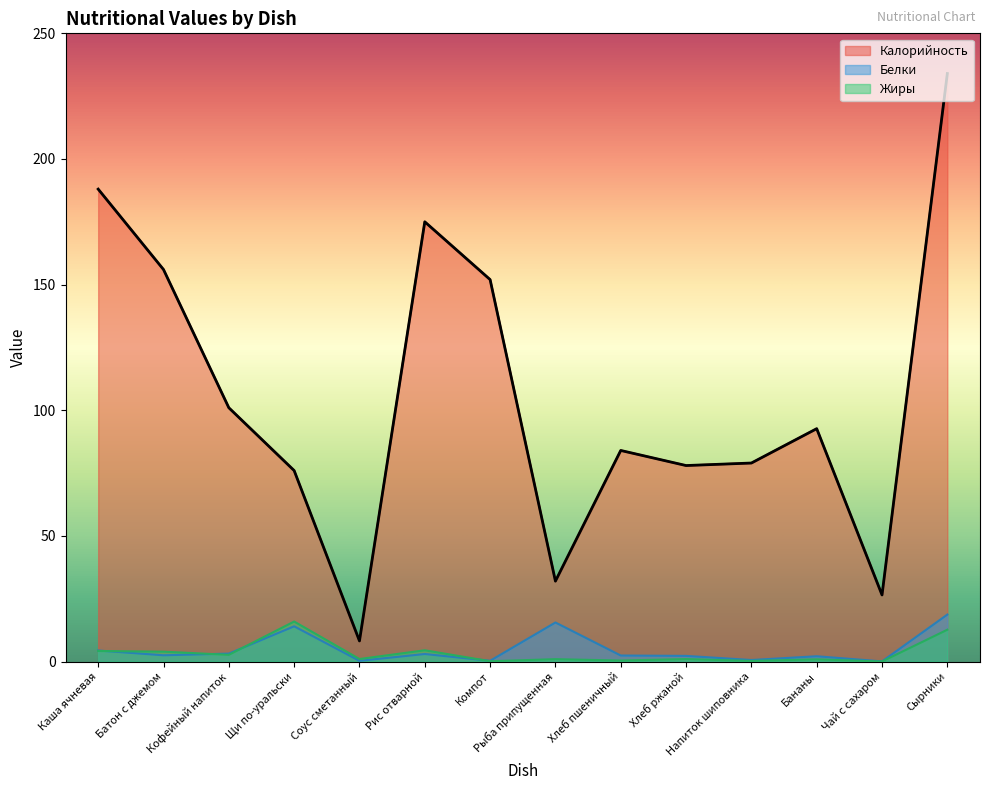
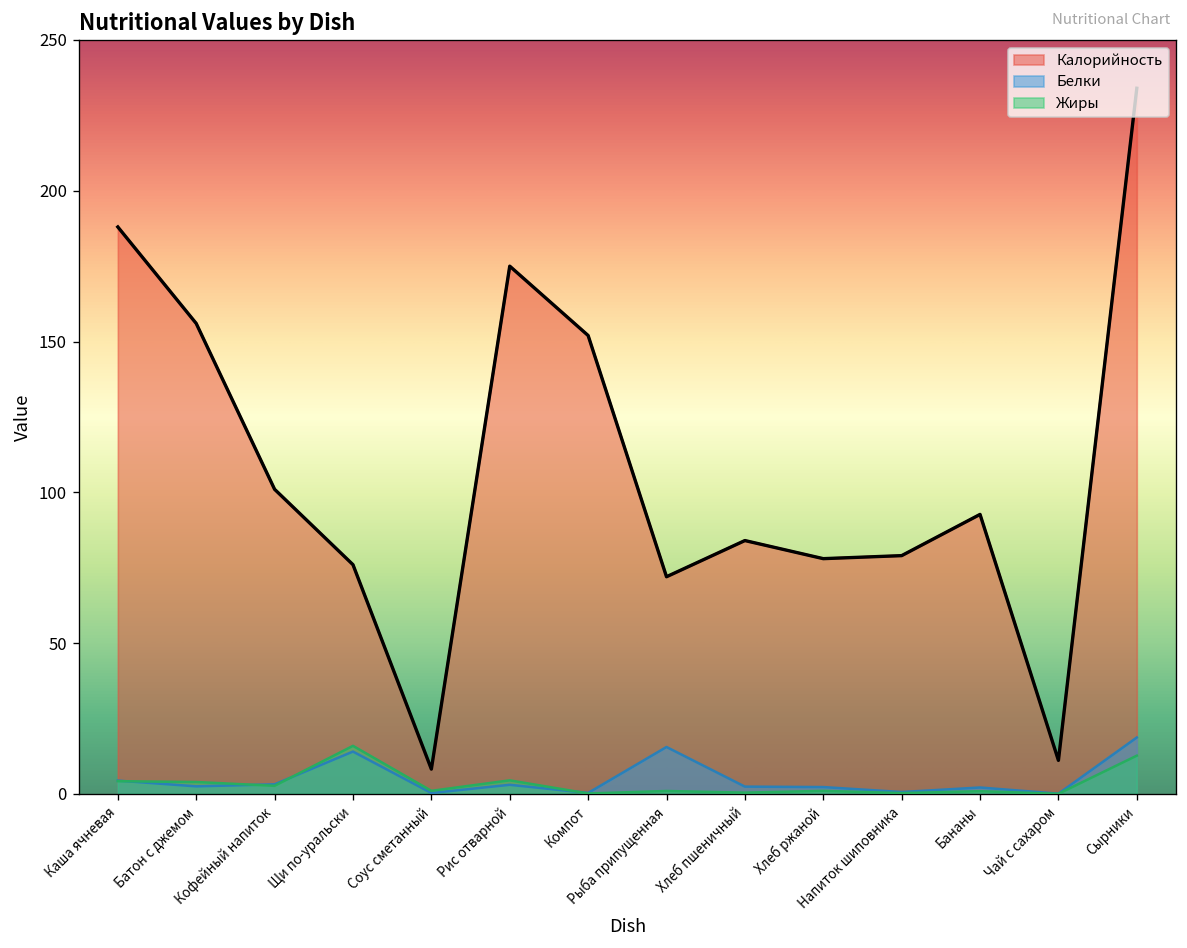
Калорийность, Рыба припущенная: 32 -> 72
Калорийность, Чай с сахаром: 27 -> 11
